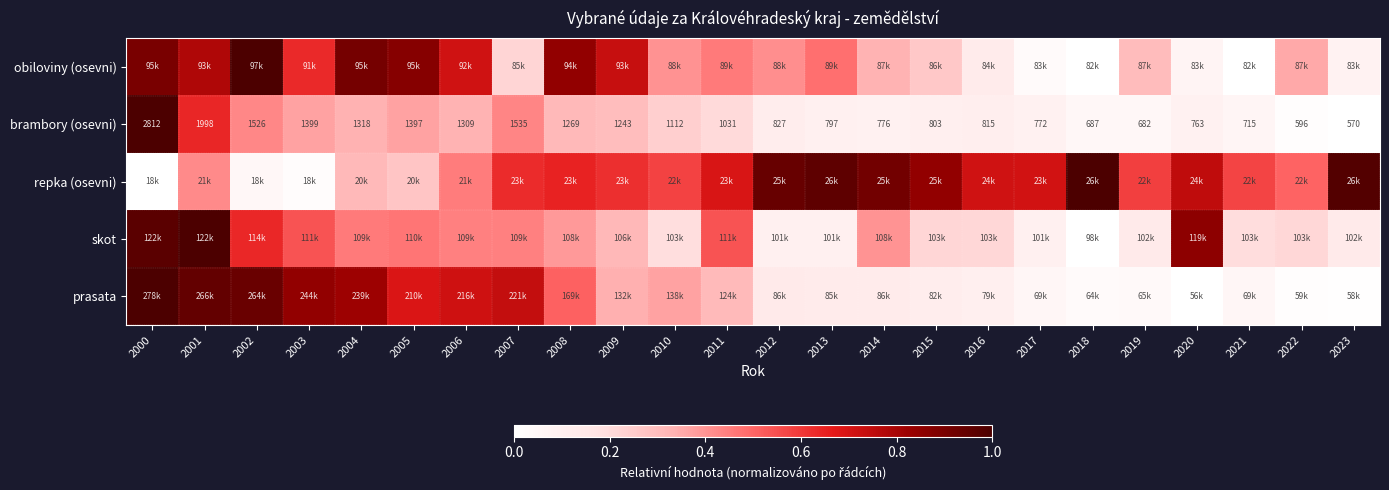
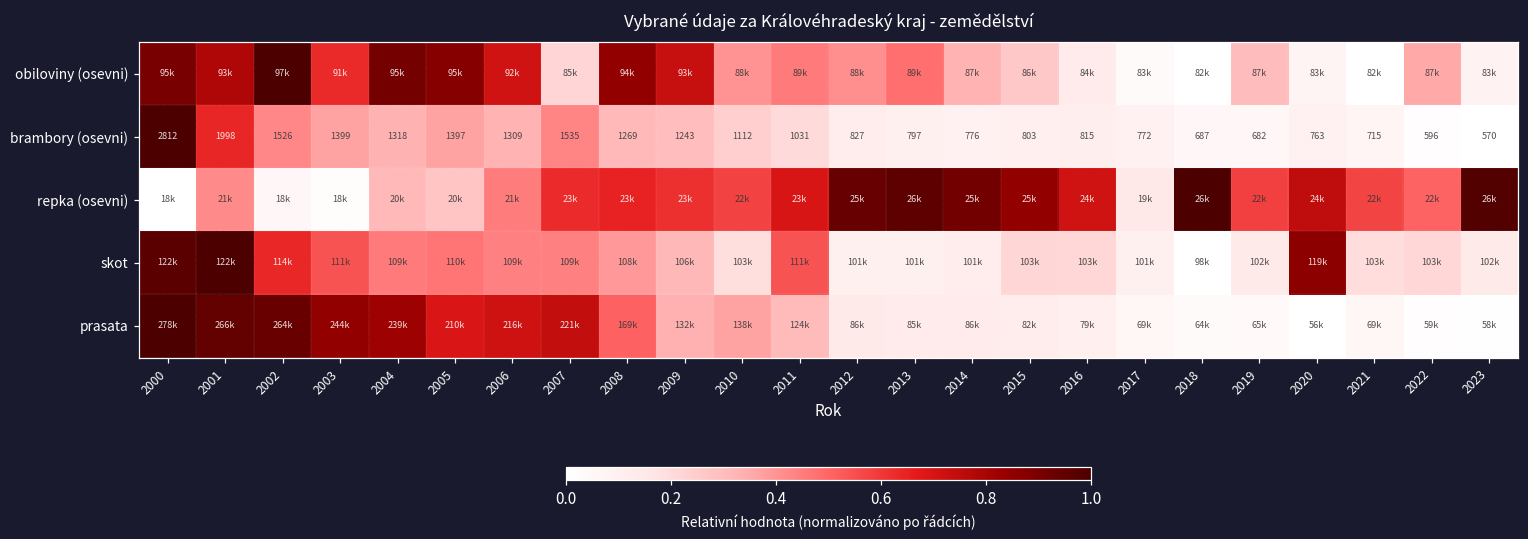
repka (osevni), 2017: 23k -> 19k
skot, 2014: 108k -> 101k
